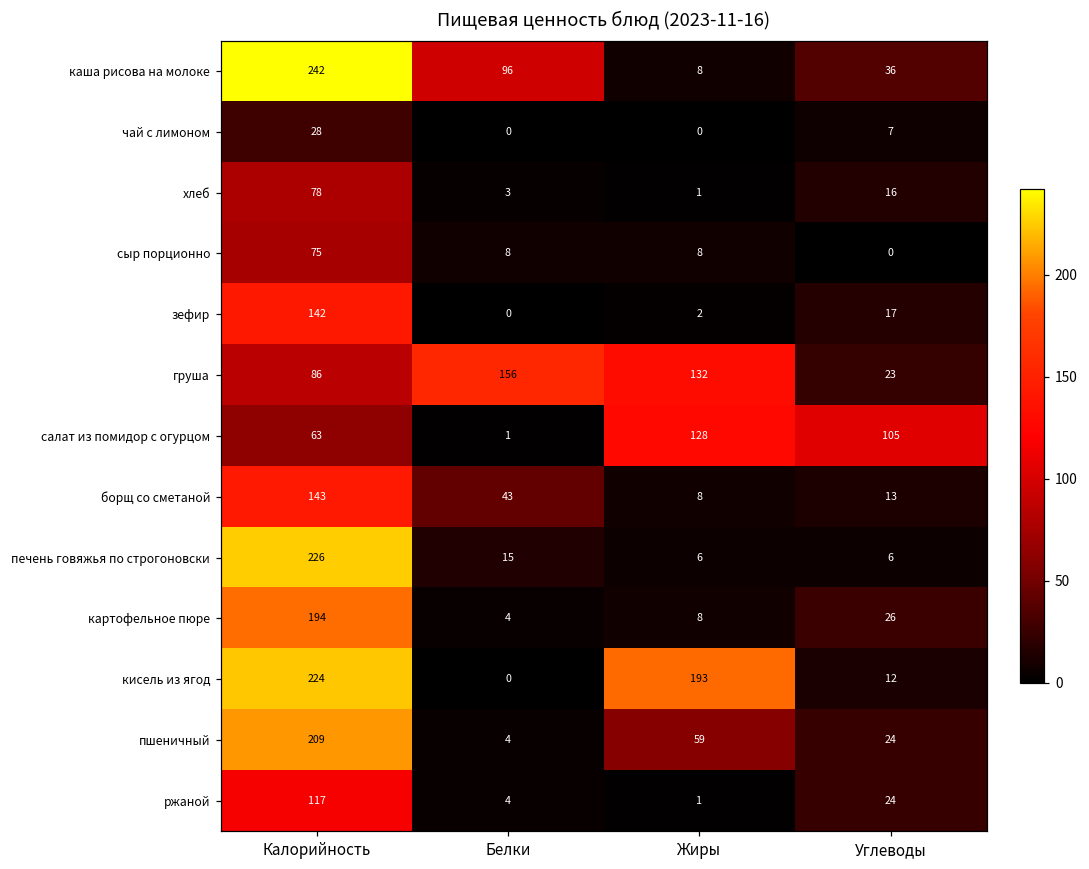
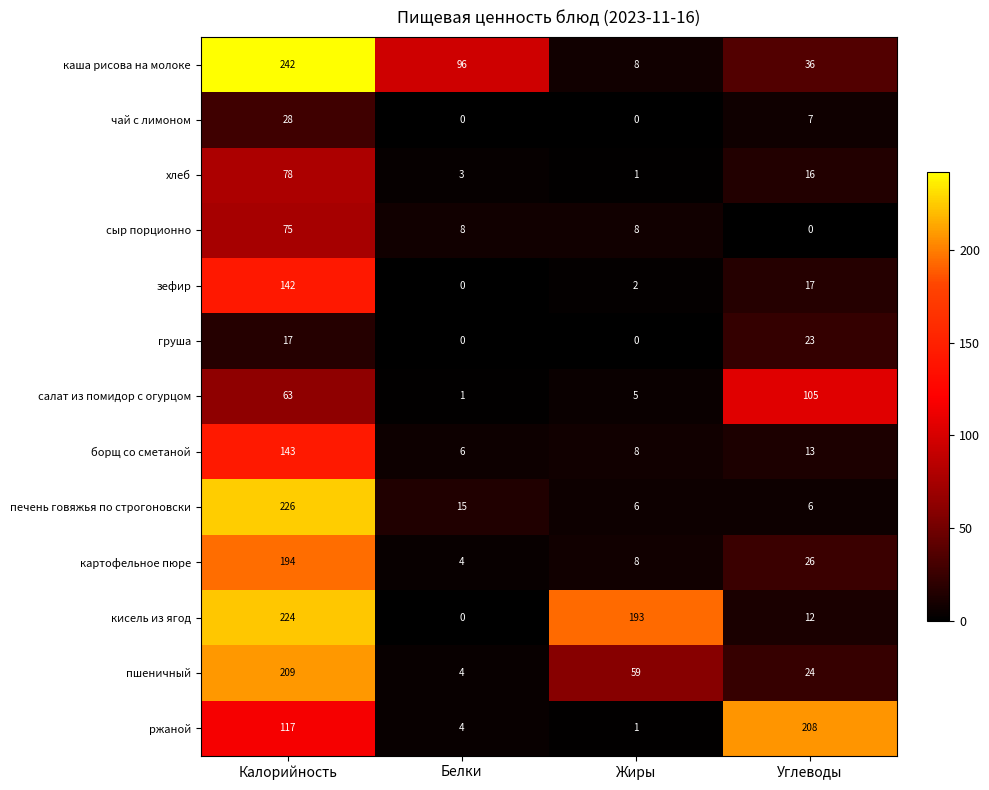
груша, Калорийность: 86 -> 17
груша, Белки: 156 -> 0
груша, Жиры: 132 -> 0
салат из помидор с огурцом, Жиры: 128 -> 5
борщ со сметаной, Белки: 43 -> 6
ржаной, Углеводы: 24 -> 208
